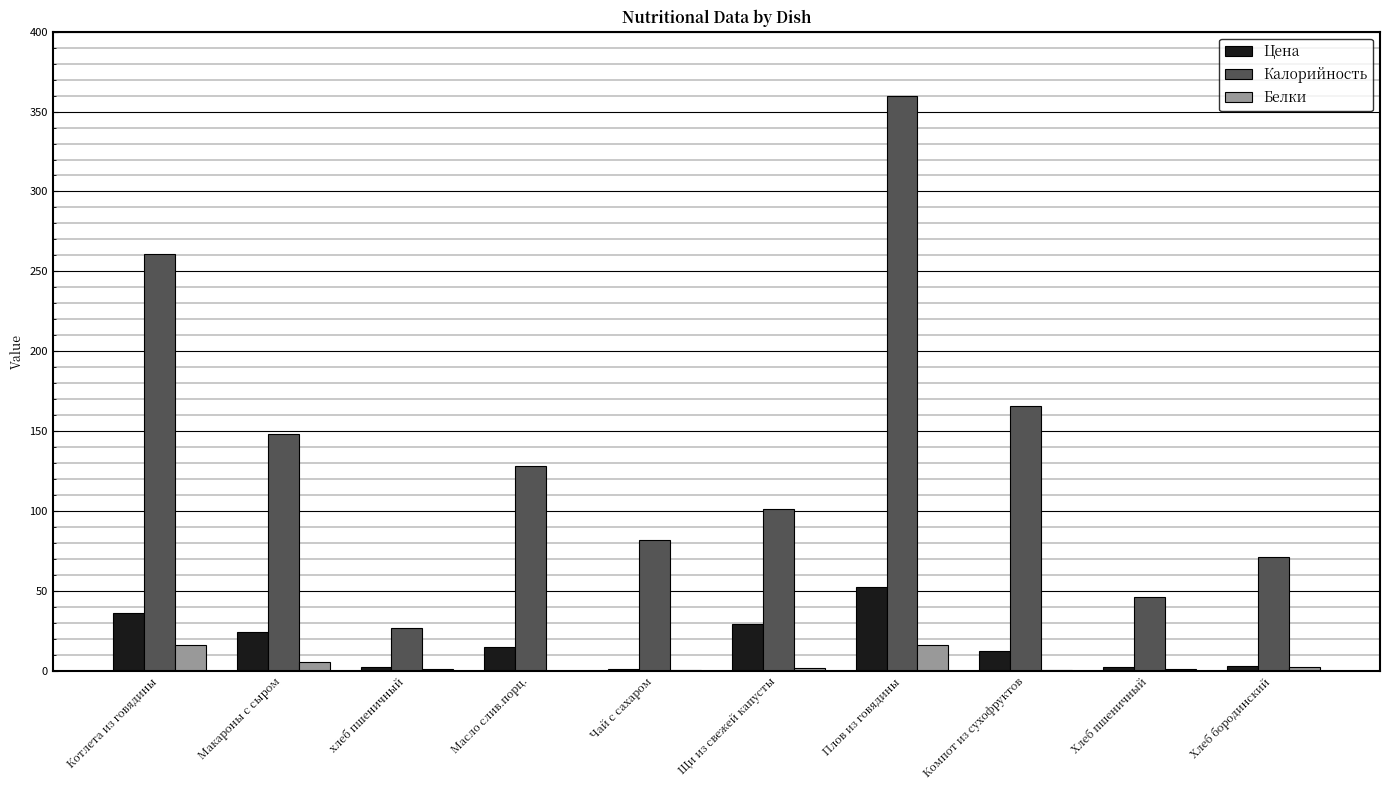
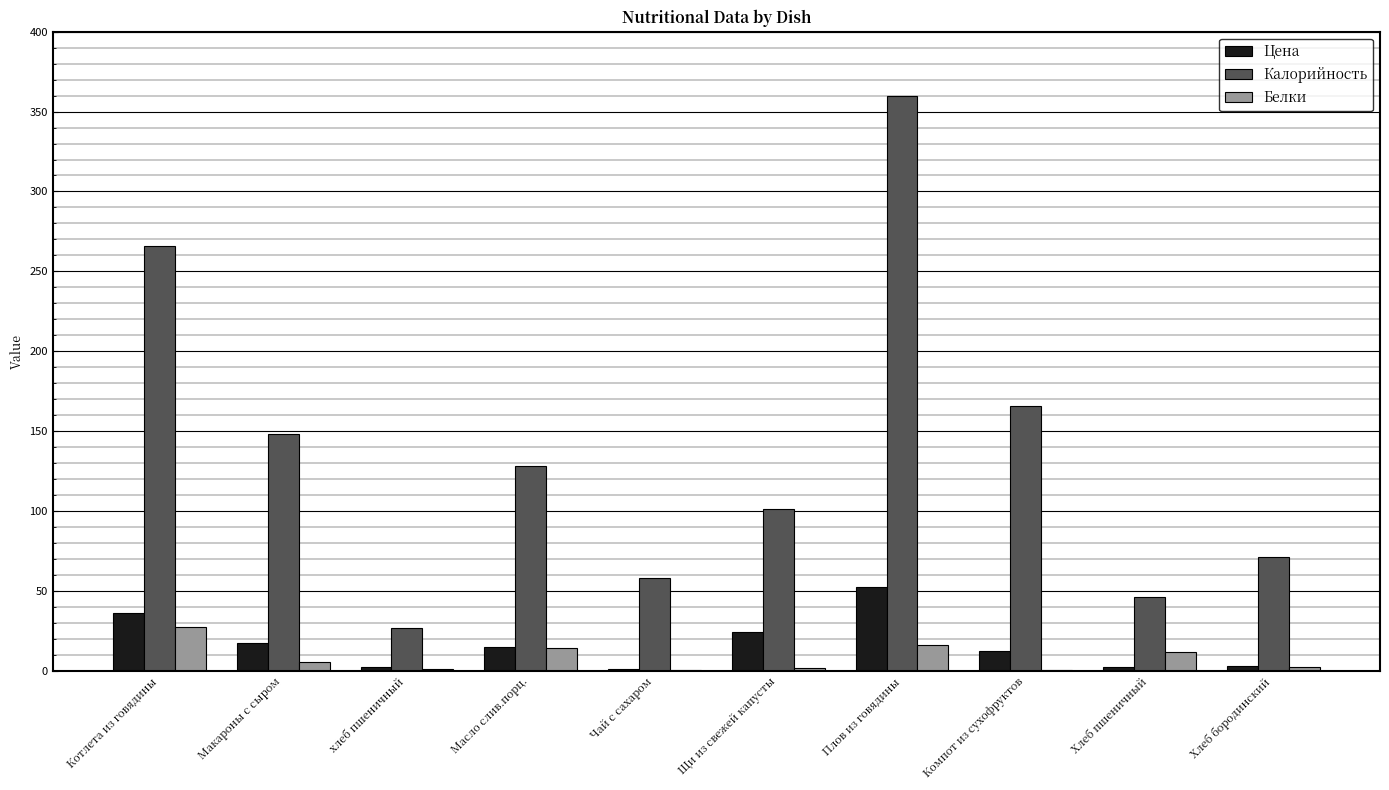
Калорийность, Котлета из говядины: 261 -> 266
Белки, Котлета из говядины: 16 -> 28
Цена, Макароны с сыром: 24 -> 18
Белки, Масло слив.порц.: 0 -> 14
Калорийность, Чай с сахаром: 82 -> 58
Цена, Щи из свежей капусты: 29 -> 24
Белки, Хлеб пшеничный: 1 -> 12
